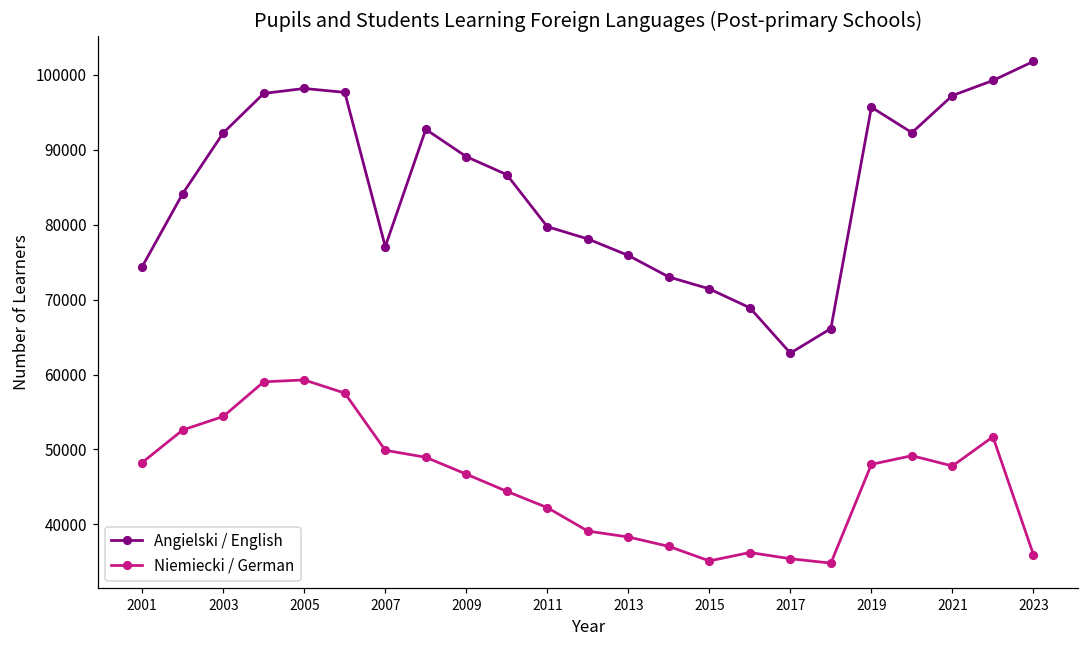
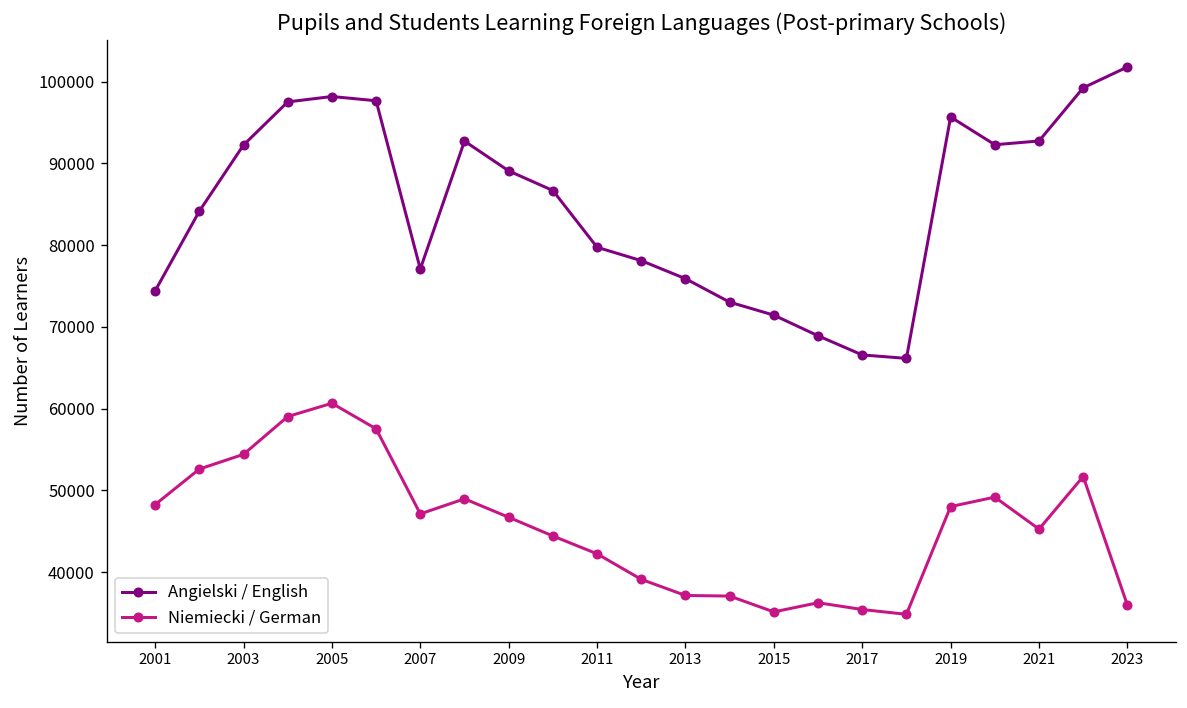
Niemiecki / German, 2005: 59000 -> 61000
Niemiecki / German, 2007: 50000 -> 47000
Niemiecki / German, 2013: 38000 -> 37000
Angielski / English, 2017: 63000 -> 67000
Angielski / English, 2021: 97000 -> 93000
Niemiecki / German, 2021: 48000 -> 45000
